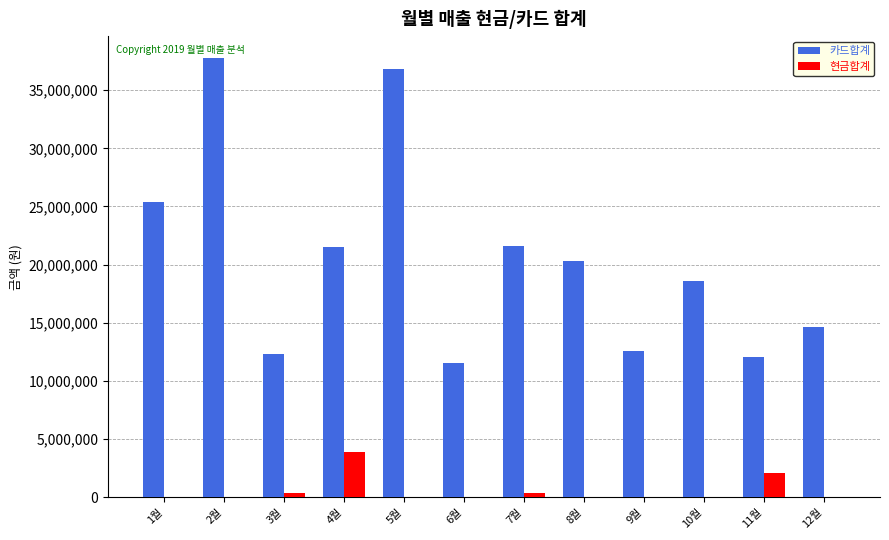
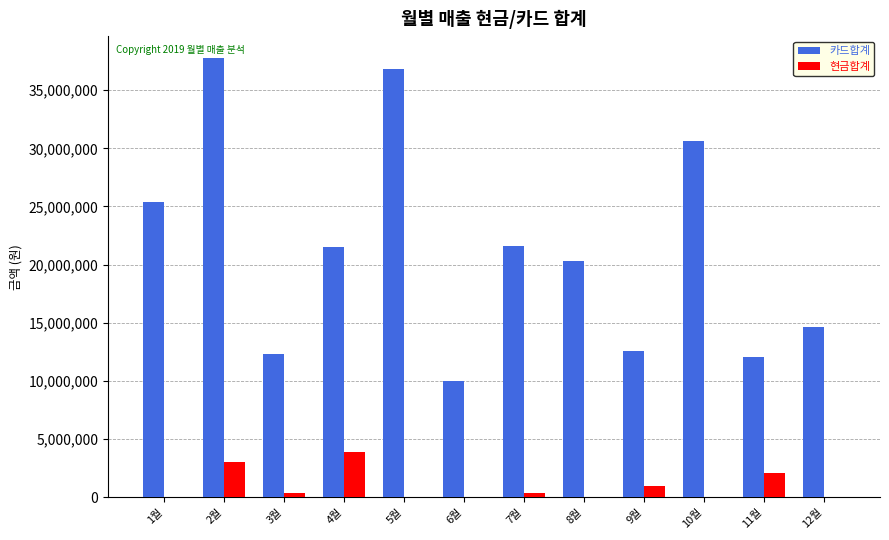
현금합계, 2월: 0 -> 3,000,000
카드합계, 6월: 11,600,000 -> 10,000,000
현금합계, 9월: 0 -> 1,000,000
카드합계, 10월: 18,600,000 -> 30,600,000
